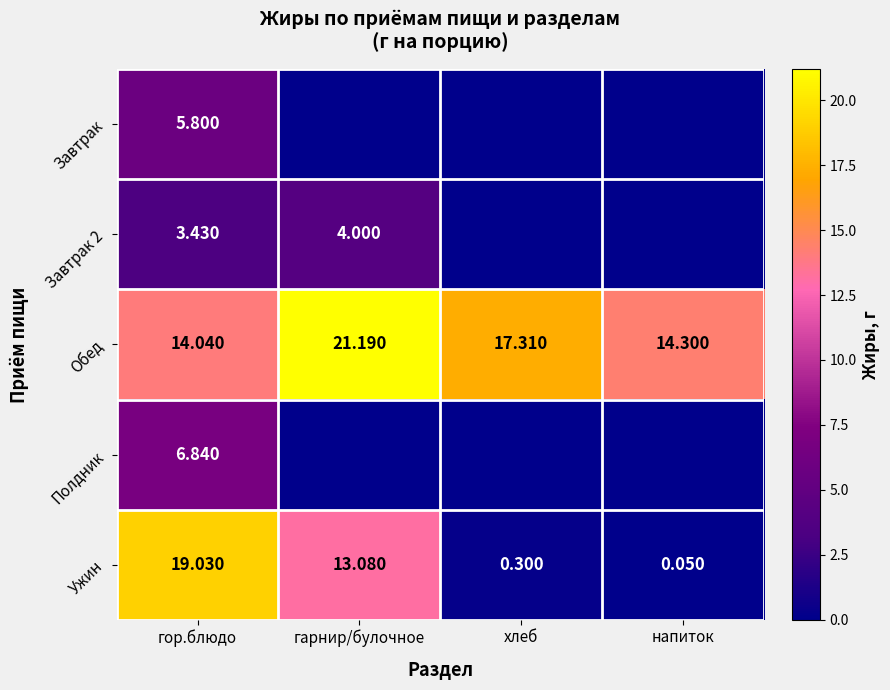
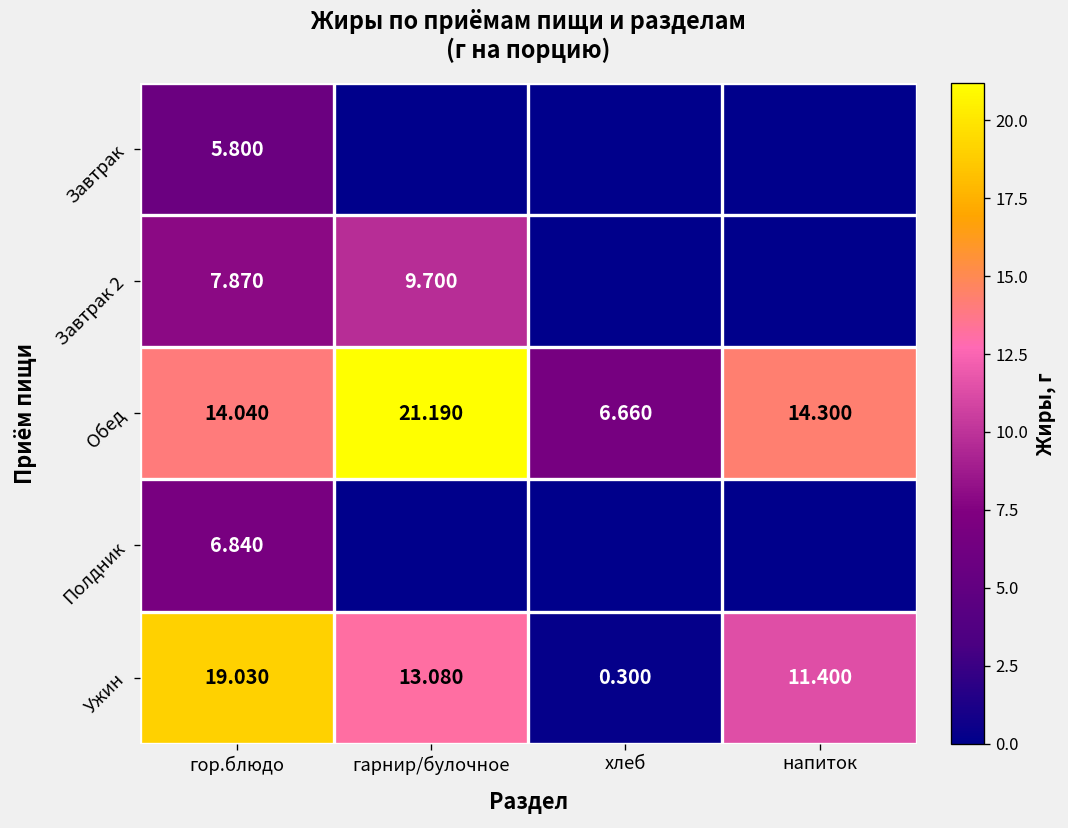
Завтрак 2, гор.блюдо: 3.430 -> 7.870
Завтрак 2, гарнир/булочное: 4.000 -> 9.700
Обед, хлеб: 17.310 -> 6.660
Ужин, напиток: 0.050 -> 11.400
